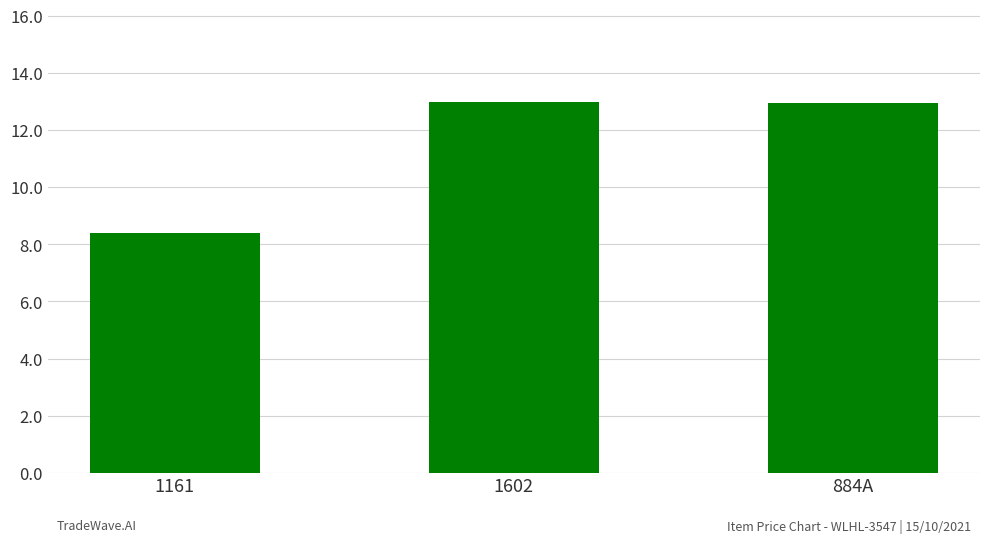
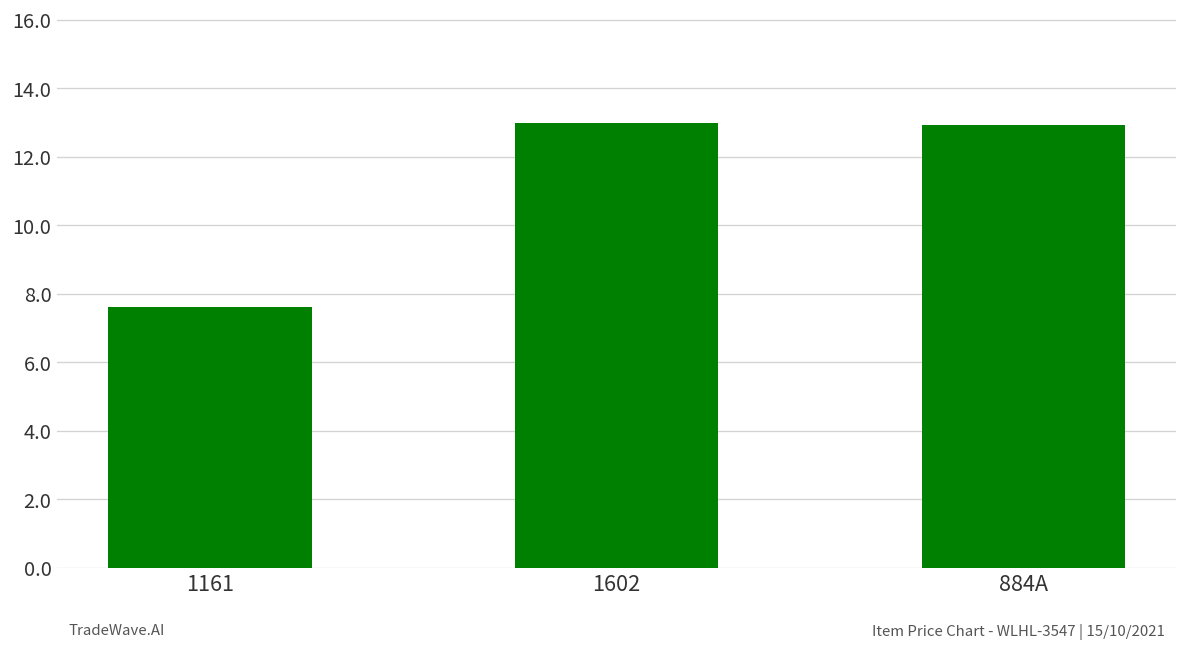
1161: 8.4 -> 7.6
